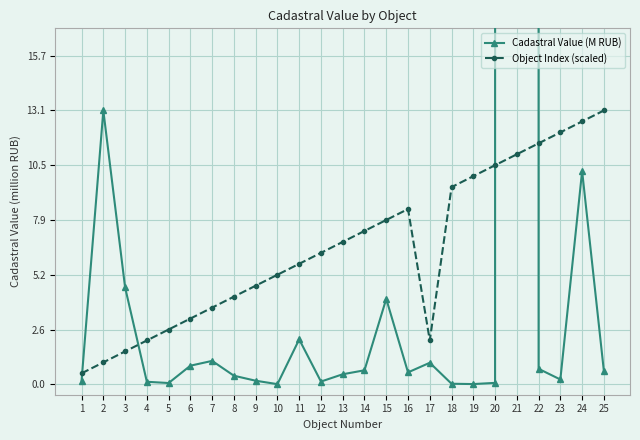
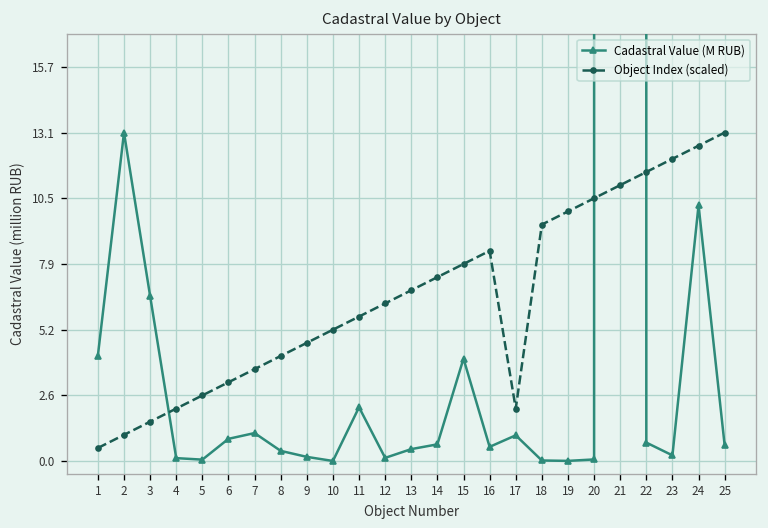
Cadastral Value (M RUB), 1: 0.2 -> 4.2
Cadastral Value (M RUB), 3: 4.6 -> 6.6
